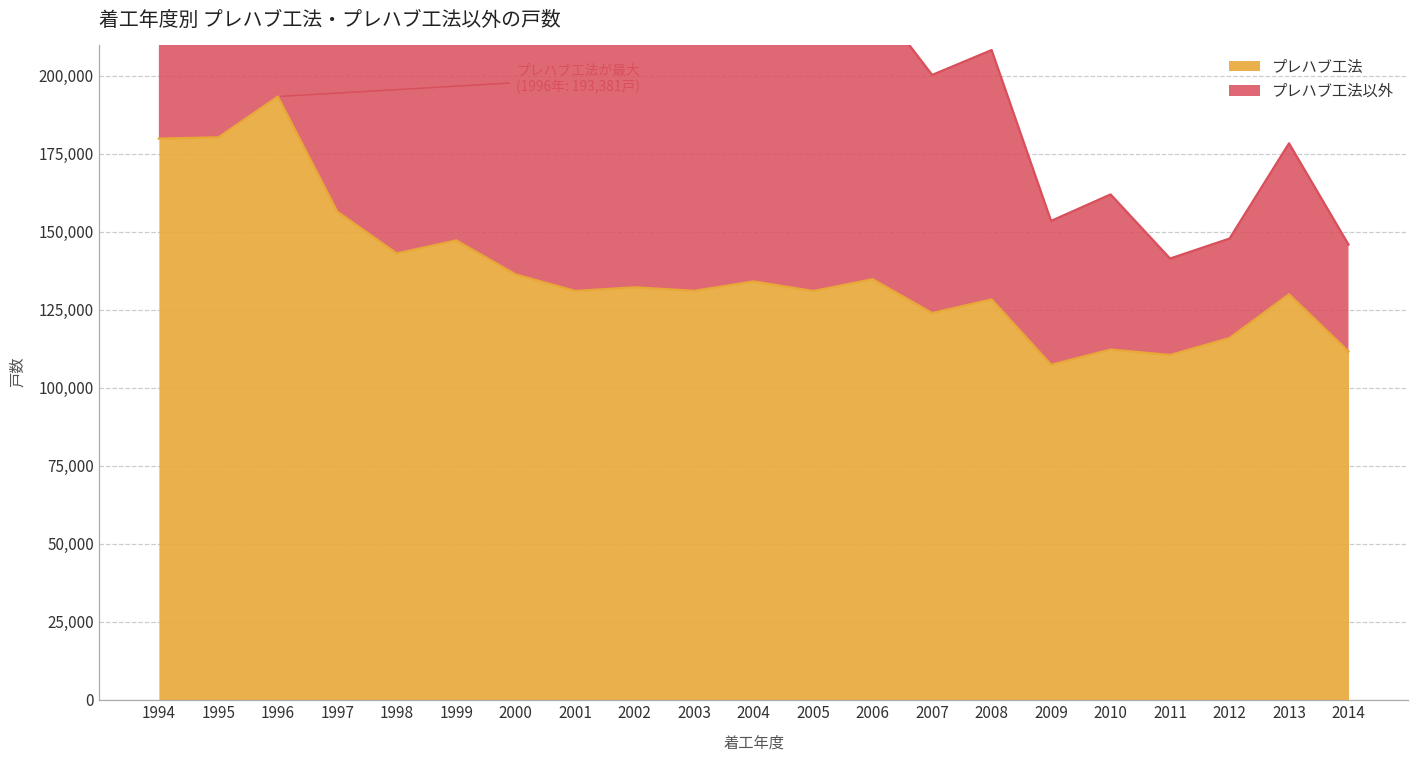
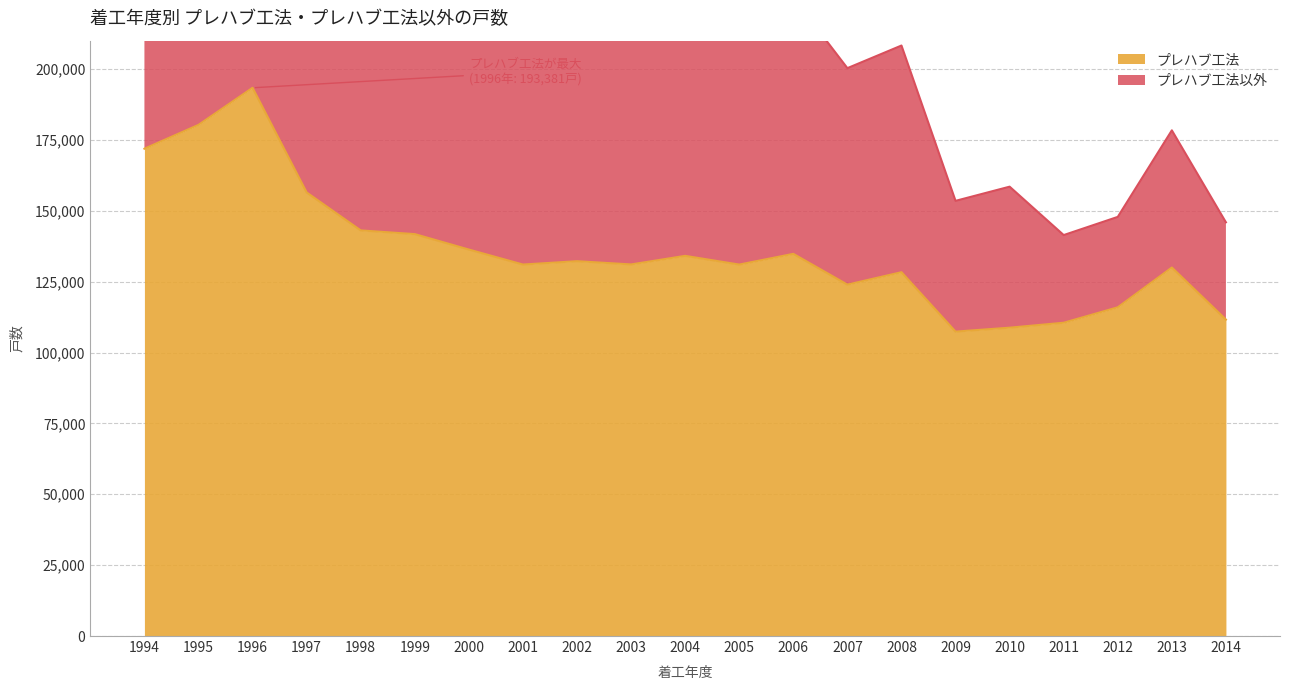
プレハブ工法, 1994: 180,000 -> 172,000
プレハブ工法, 1999: 147,000 -> 142,000
プレハブ工法, 2010: 112,000 -> 109,000
